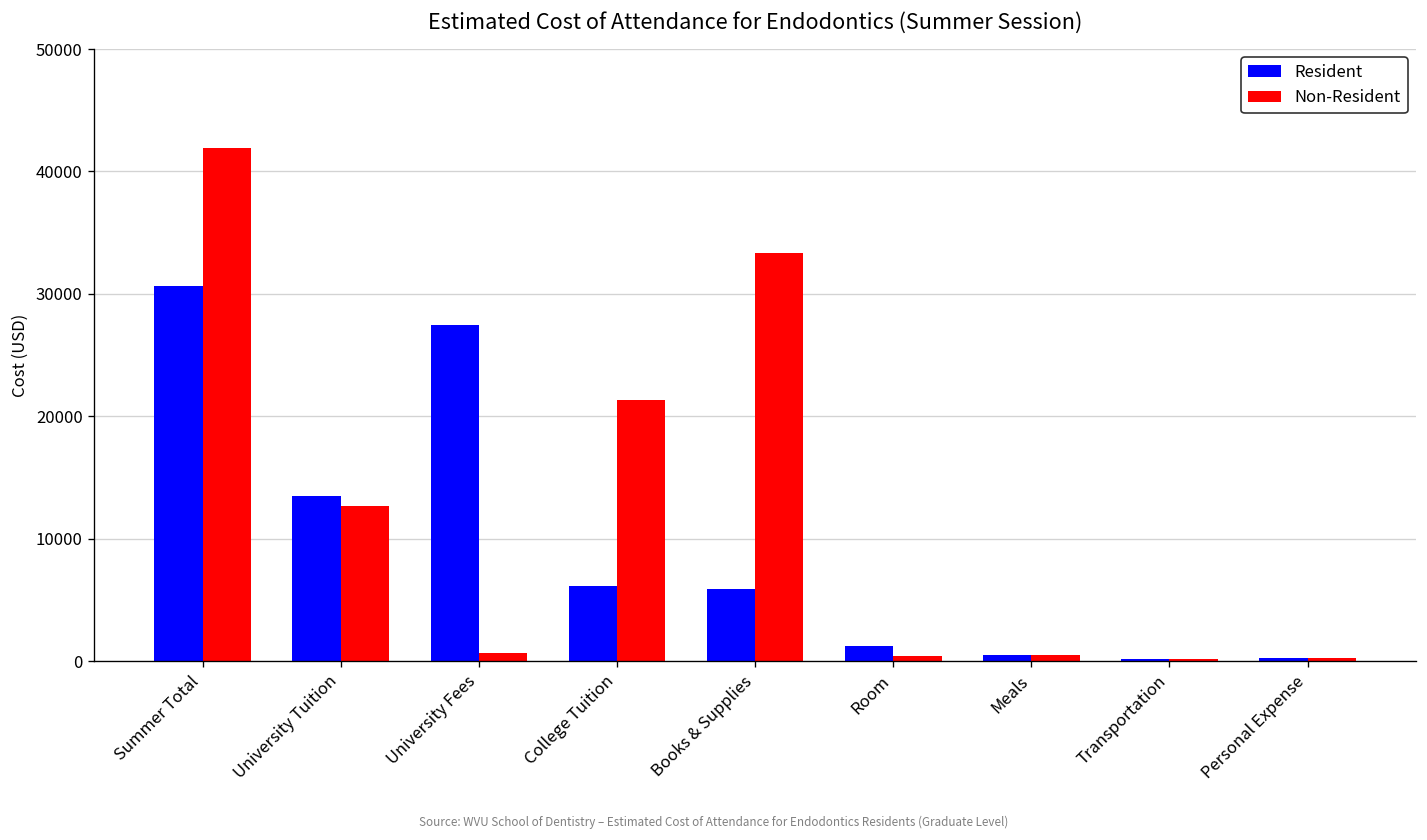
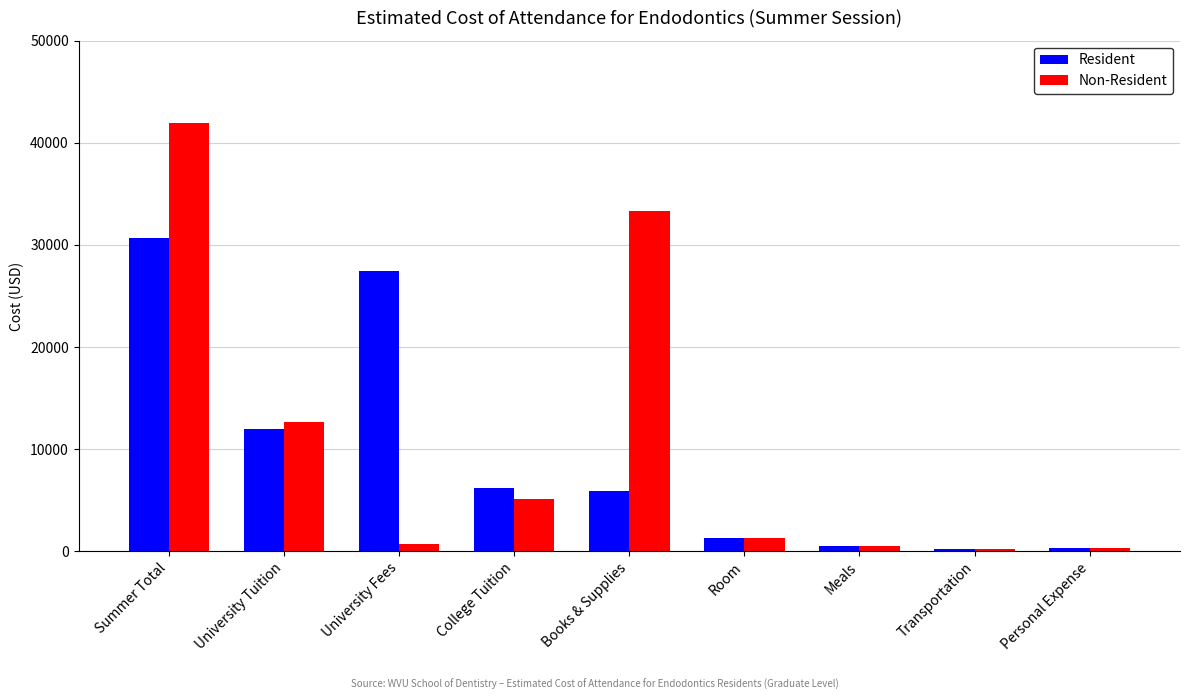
Resident, University Tuition: 13500 -> 12000
Non-Resident, College Tuition: 21400 -> 5100
Non-Resident, Room: 400 -> 1300
